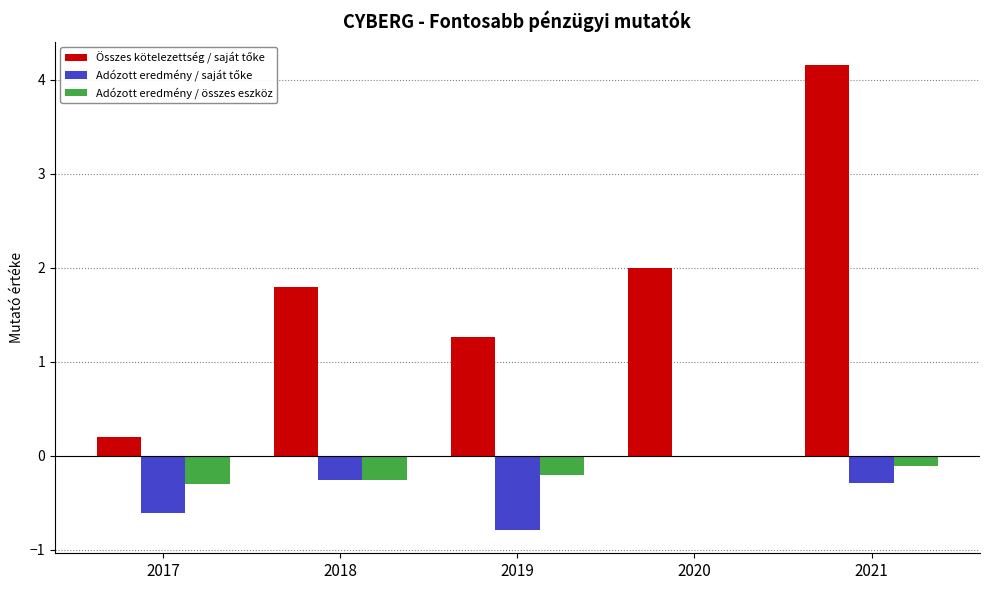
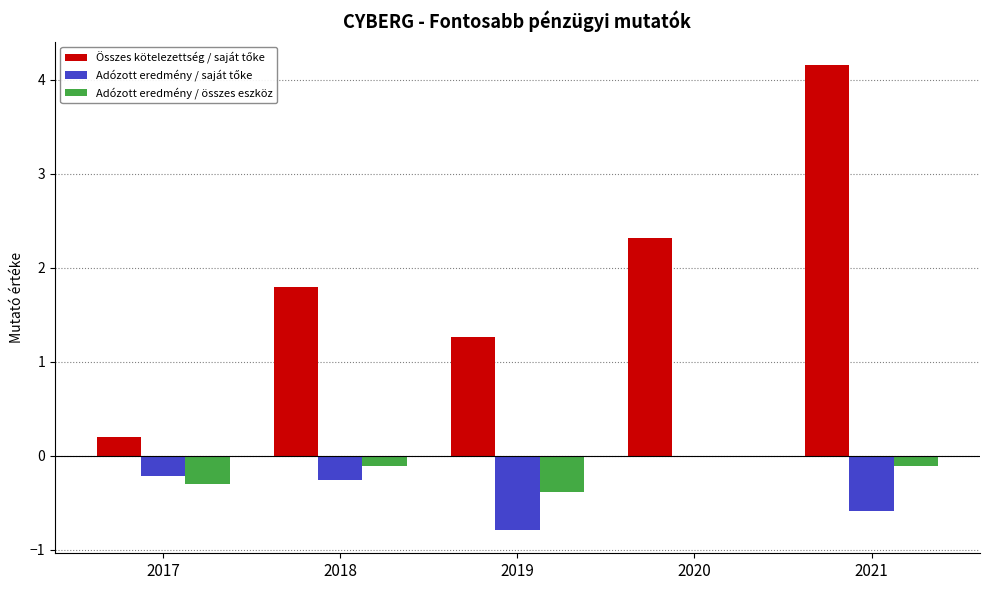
Adózott eredmény / saját tőke, 2017: -0.6 -> -0.2
Adózott eredmény / összes eszköz, 2018: -0.3 -> -0.1
Adózott eredmény / összes eszköz, 2019: -0.2 -> -0.4
Összes kötelezettség / saját tőke, 2020: 2.0 -> 2.3
Adózott eredmény / saját tőke, 2021: -0.3 -> -0.6
